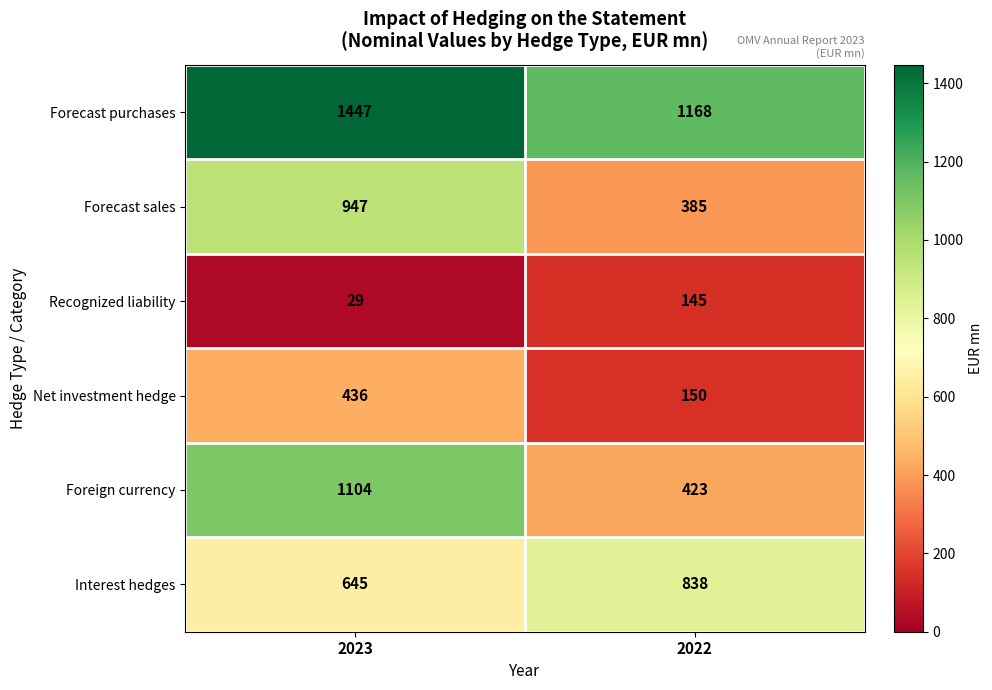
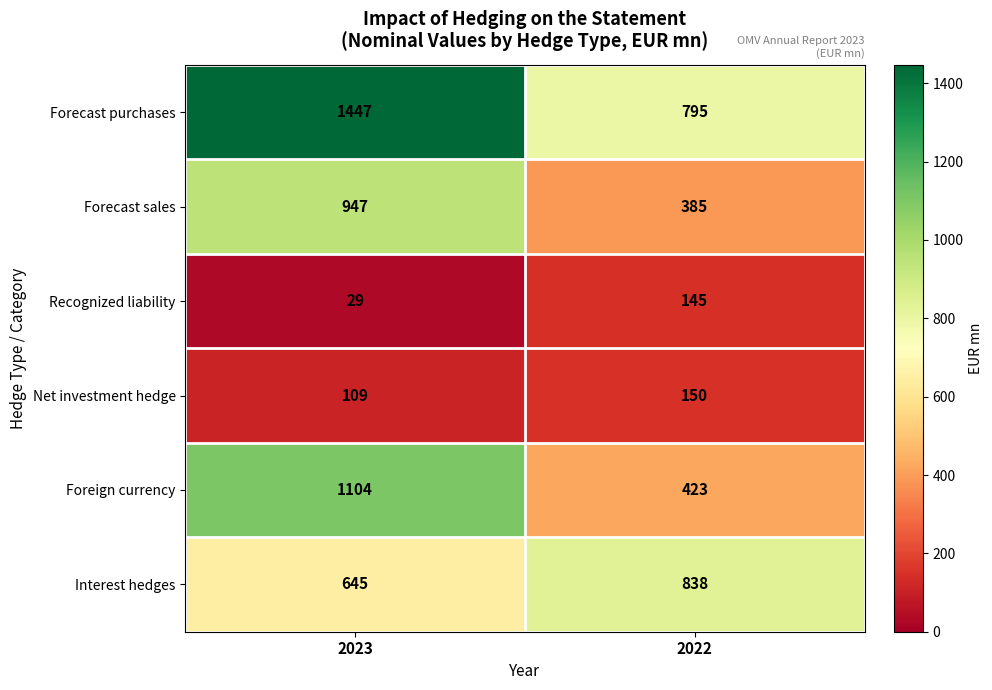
Forecast purchases, 2022: 1168 -> 795
Net investment hedge, 2023: 436 -> 109
